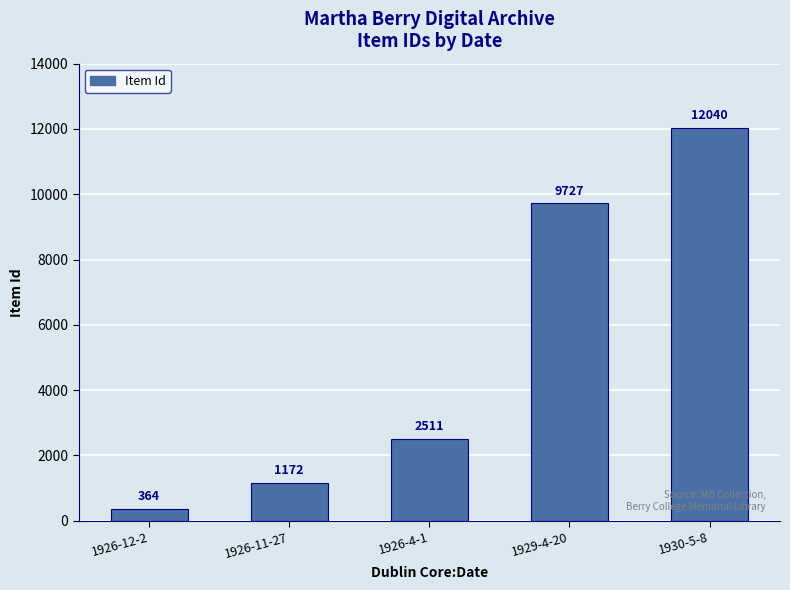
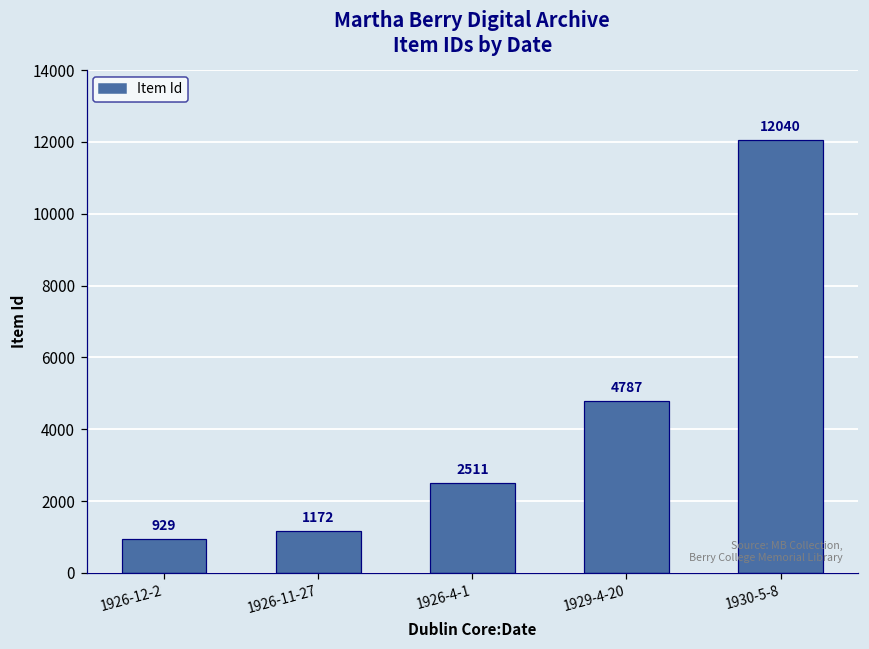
1926-12-2: 364 -> 929
1929-4-20: 9727 -> 4787
